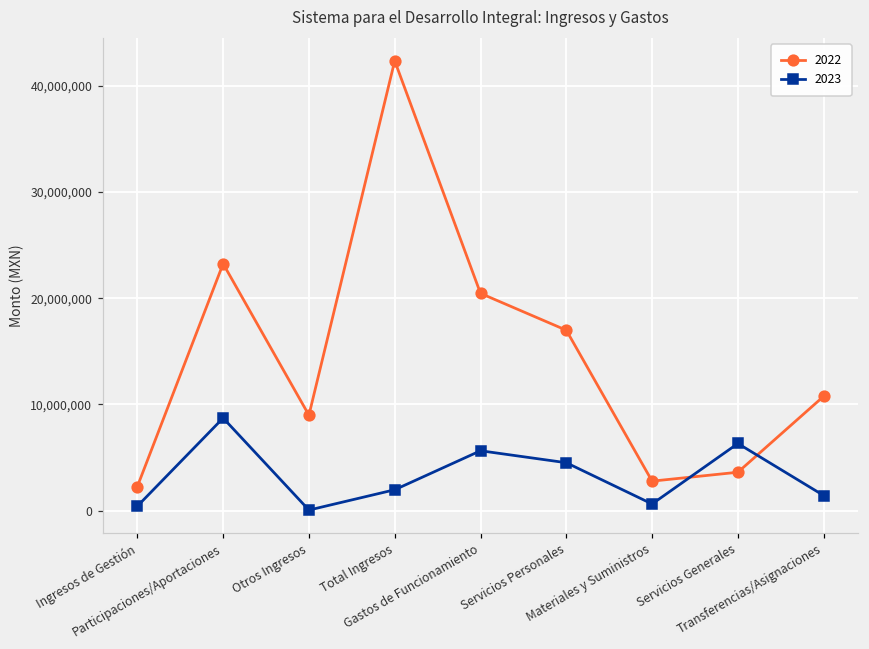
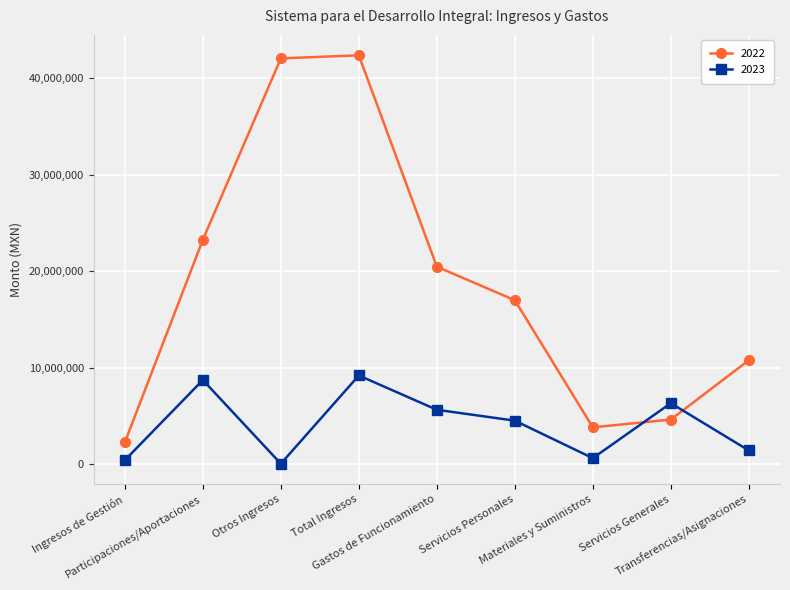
2022, Otros Ingresos: 9,000,000 -> 42,000,000
2023, Total Ingresos: 2,000,000 -> 9,000,000
2022, Materiales y Suministros: 3,000,000 -> 4,000,000
2022, Servicios Generales: 4,000,000 -> 5,000,000
